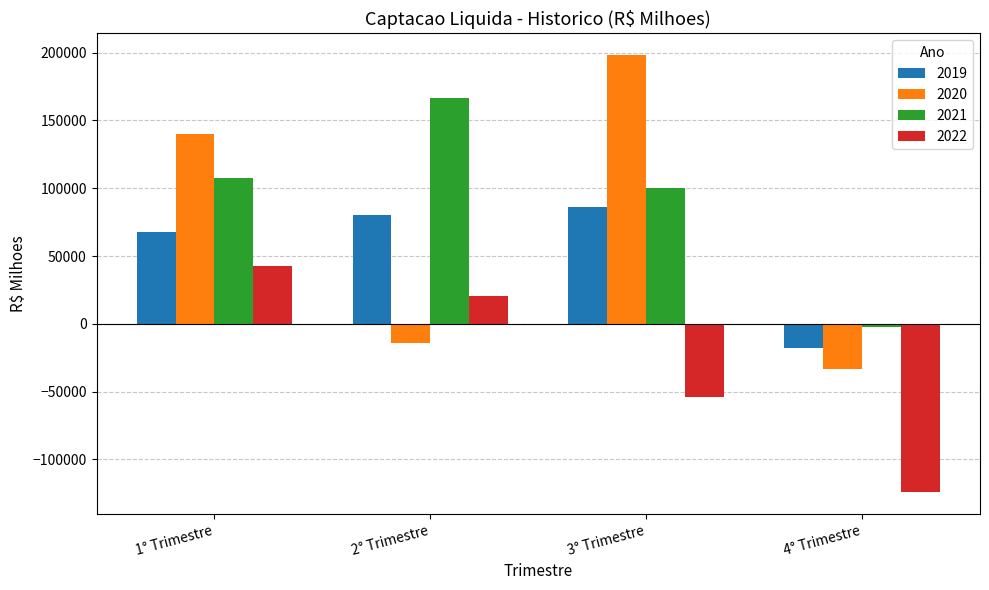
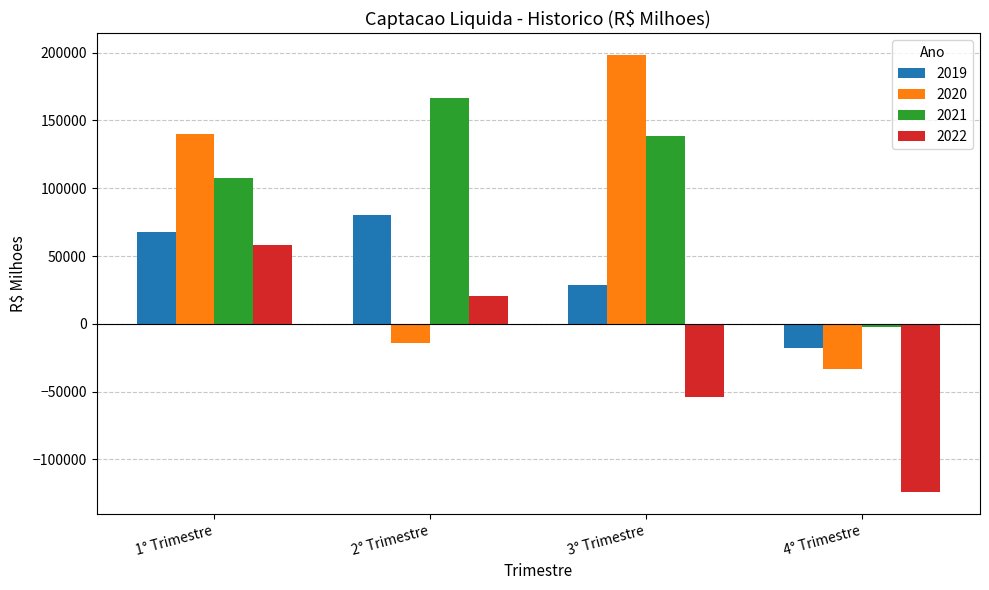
2022, 1° Trimestre: 43000 -> 58000
2019, 3° Trimestre: 86000 -> 29000
2021, 3° Trimestre: 100000 -> 138000
